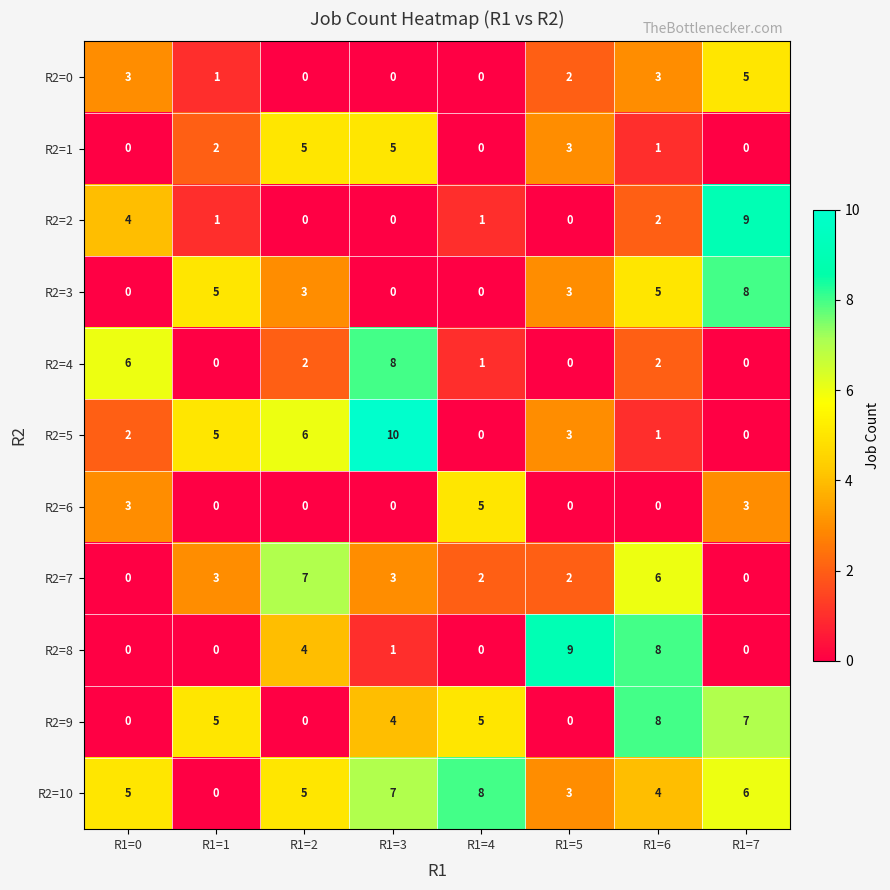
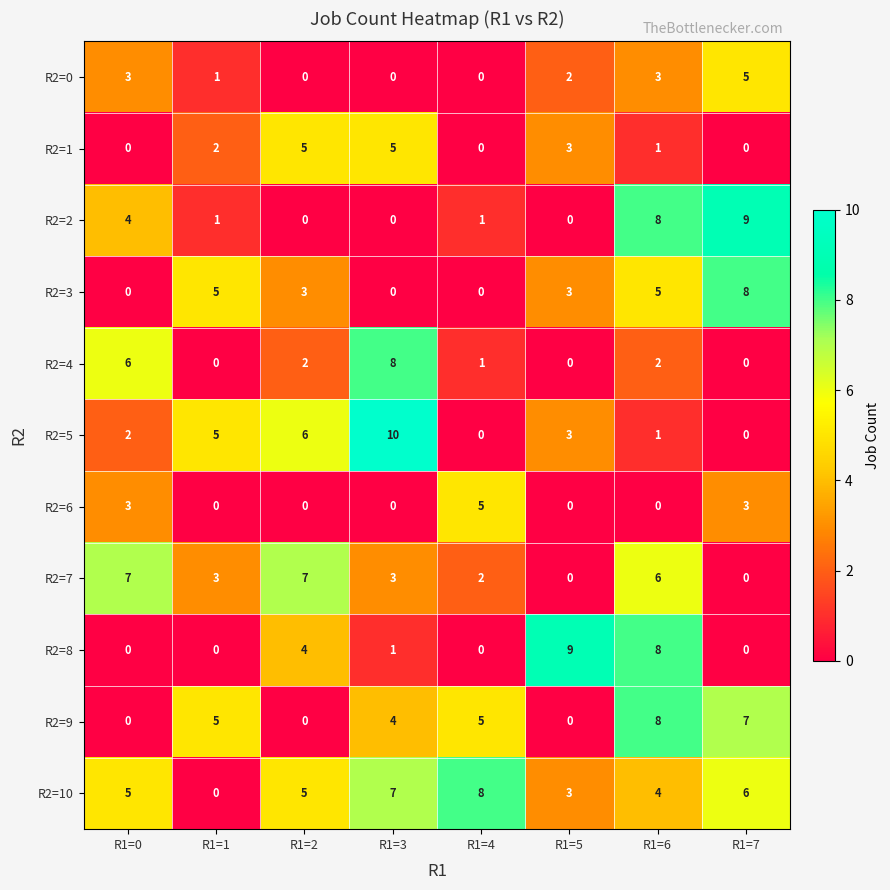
R2=2, R1=6: 2 -> 8
R2=7, R1=0: 0 -> 7
R2=7, R1=5: 2 -> 0
